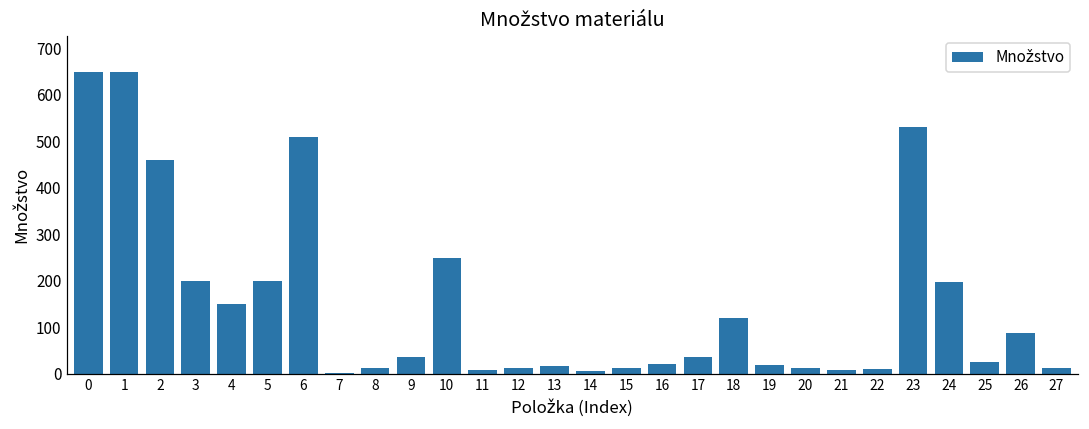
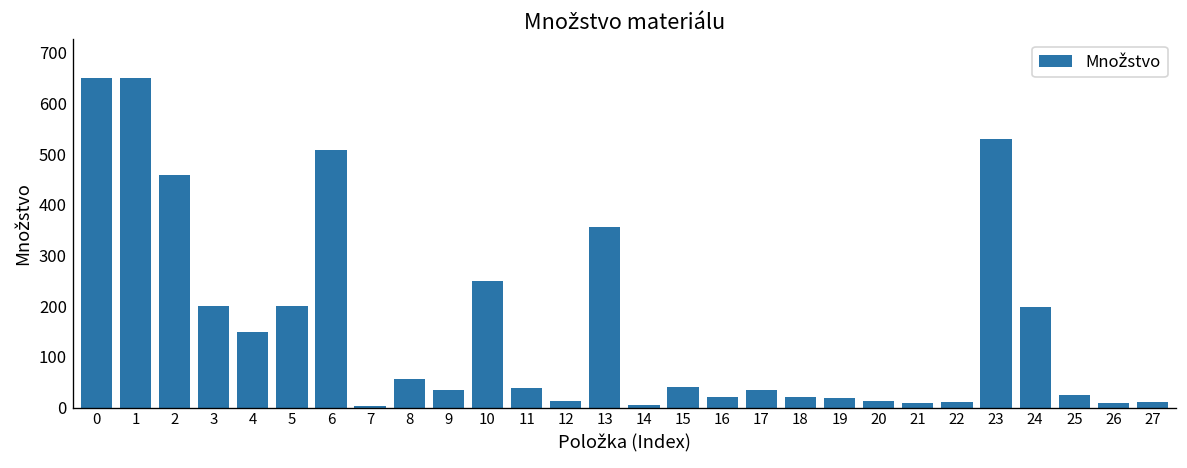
8: 10 -> 60
11: 10 -> 40
13: 20 -> 360
15: 10 -> 40
18: 120 -> 20
26: 90 -> 10
